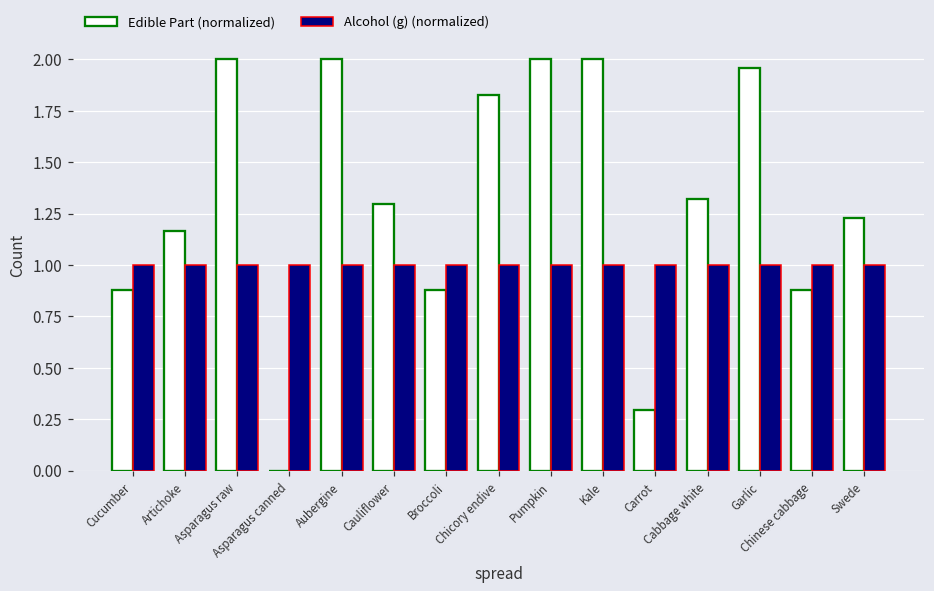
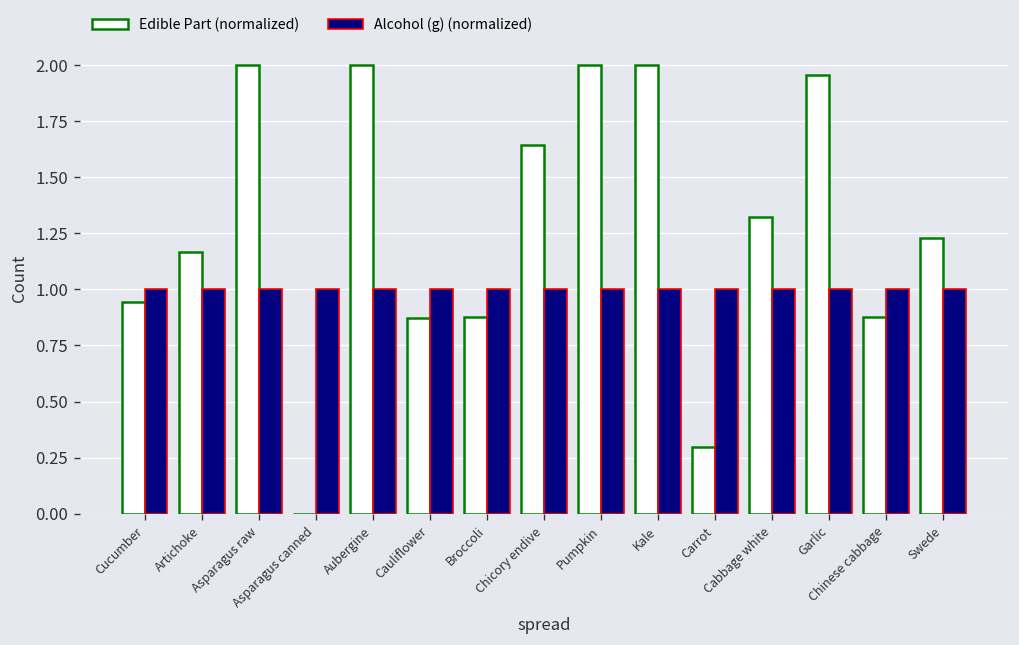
Edible Part (normalized), Cucumber: 0.88 -> 0.94
Edible Part (normalized), Cauliflower: 1.30 -> 0.87
Edible Part (normalized), Chicory endive: 1.83 -> 1.64
